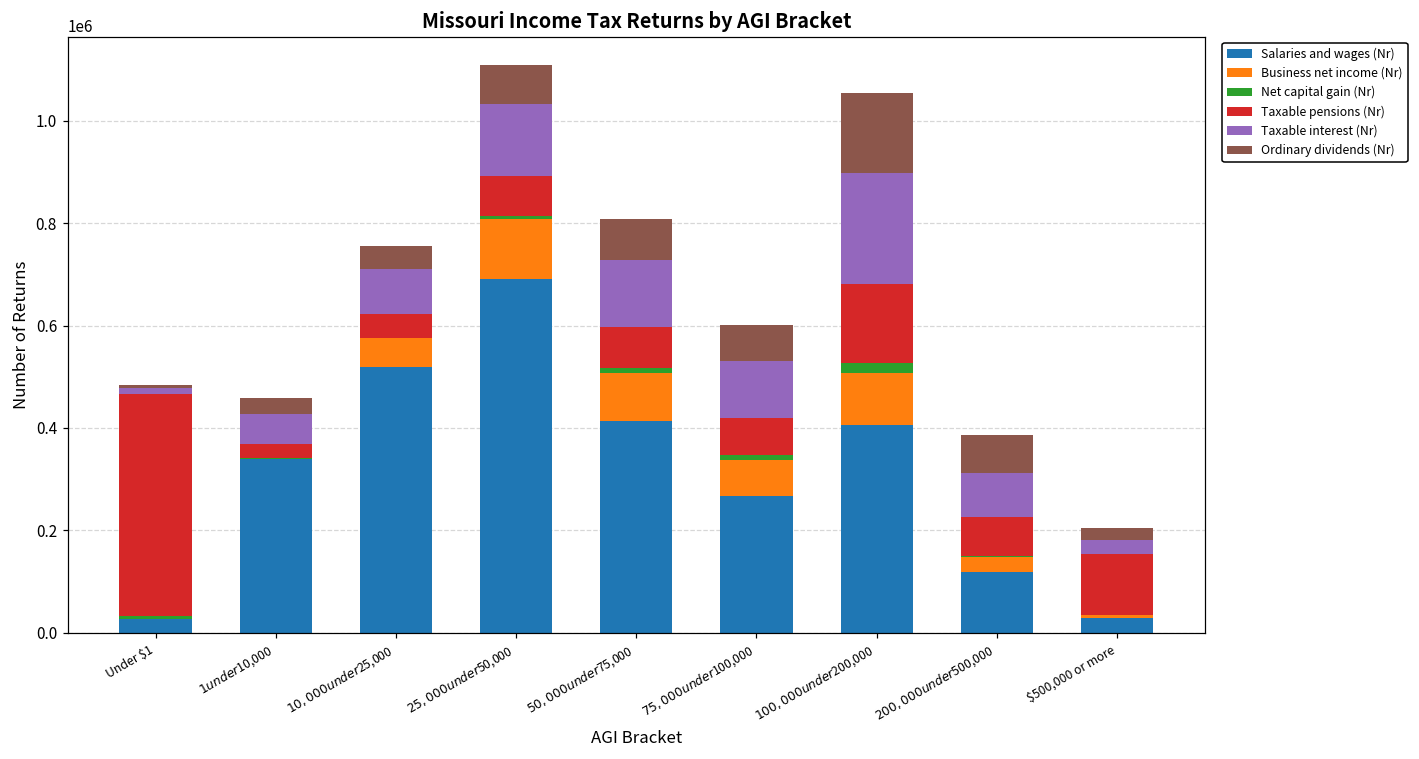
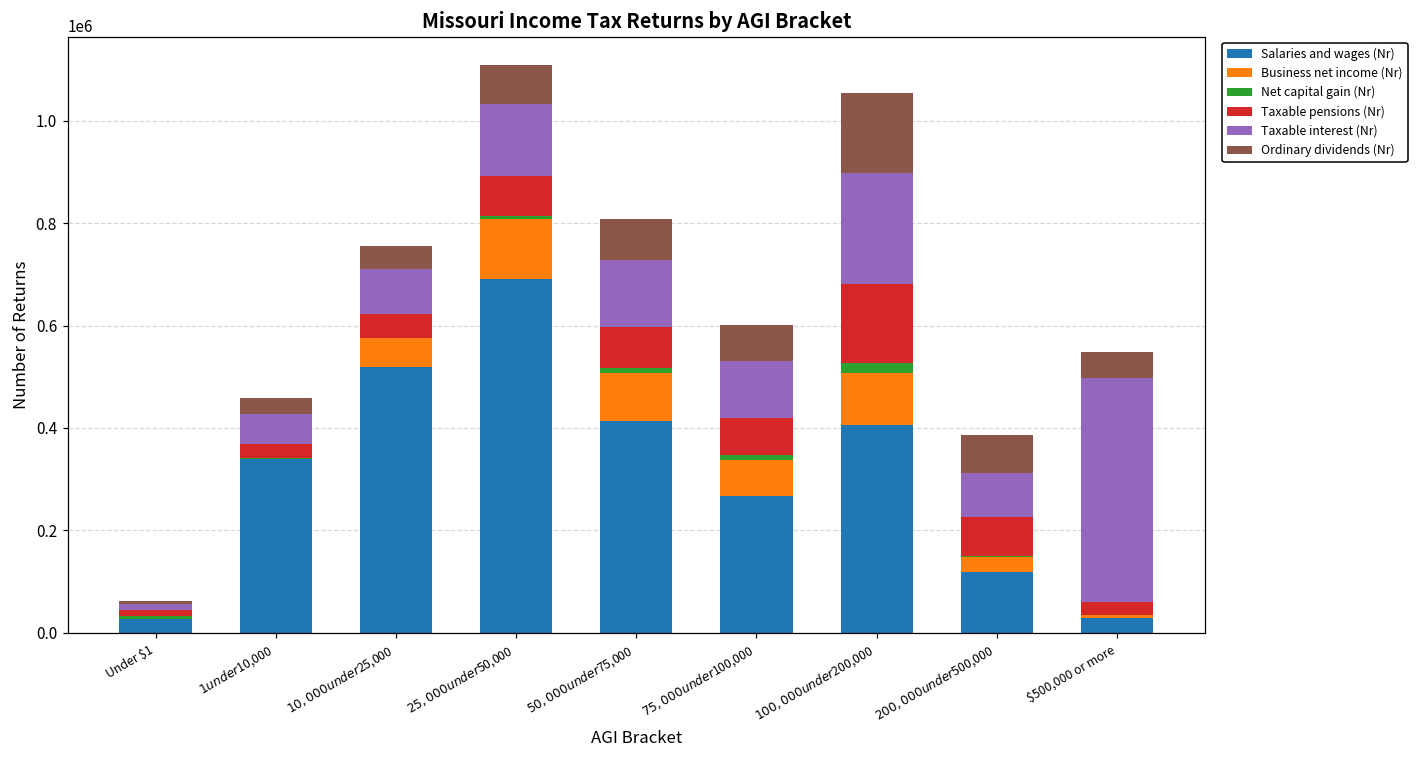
Taxable pensions (Nr), Under $1: 430000 -> 10000
Taxable pensions (Nr), $500,000 or more: 120000 -> 20000
Taxable interest (Nr), $500,000 or more: 30000 -> 440000
Ordinary dividends (Nr), $500,000 or more: 20000 -> 50000
